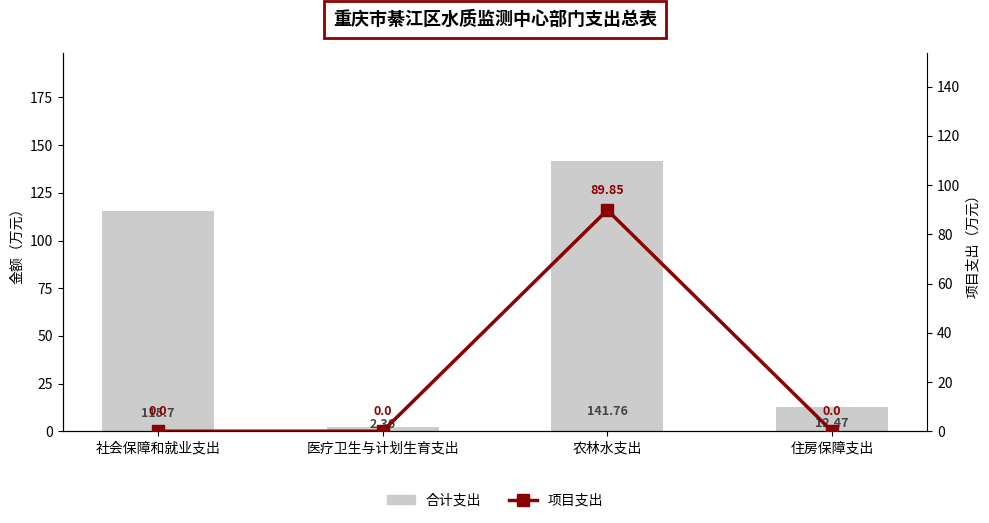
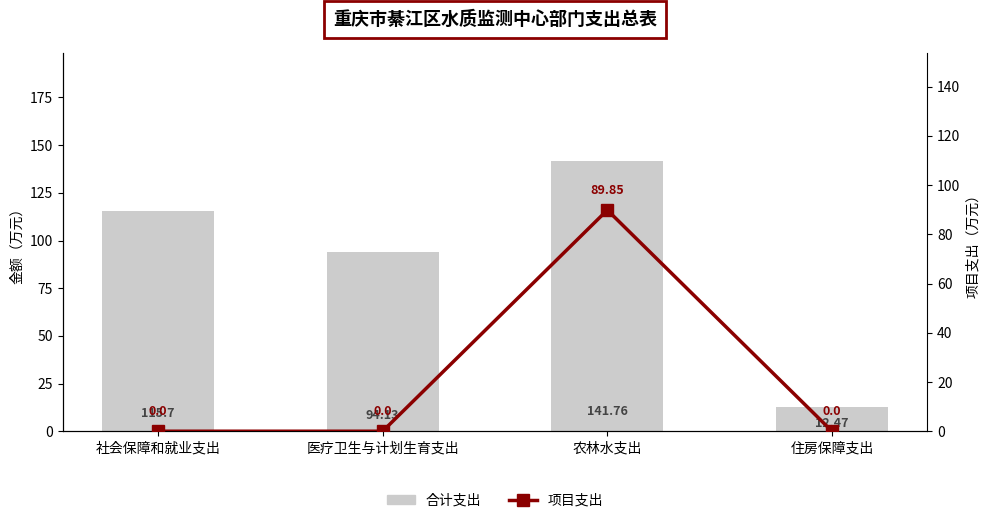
合计支出, 医疗卫生与计划生育支出: 2.36 -> 94.13
